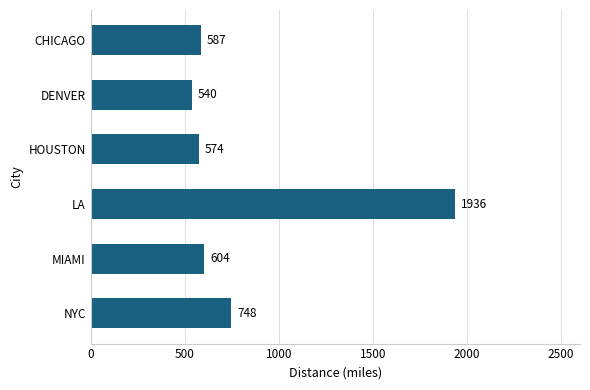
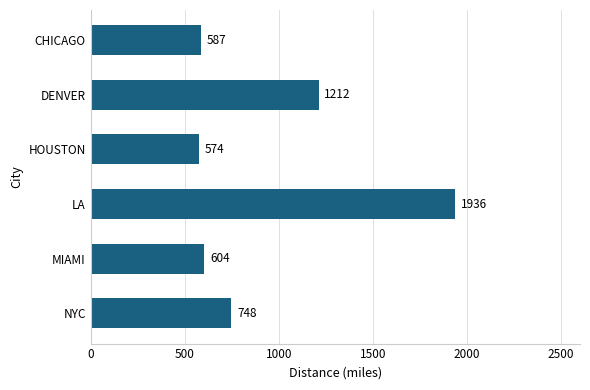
DENVER: 540 -> 1212
